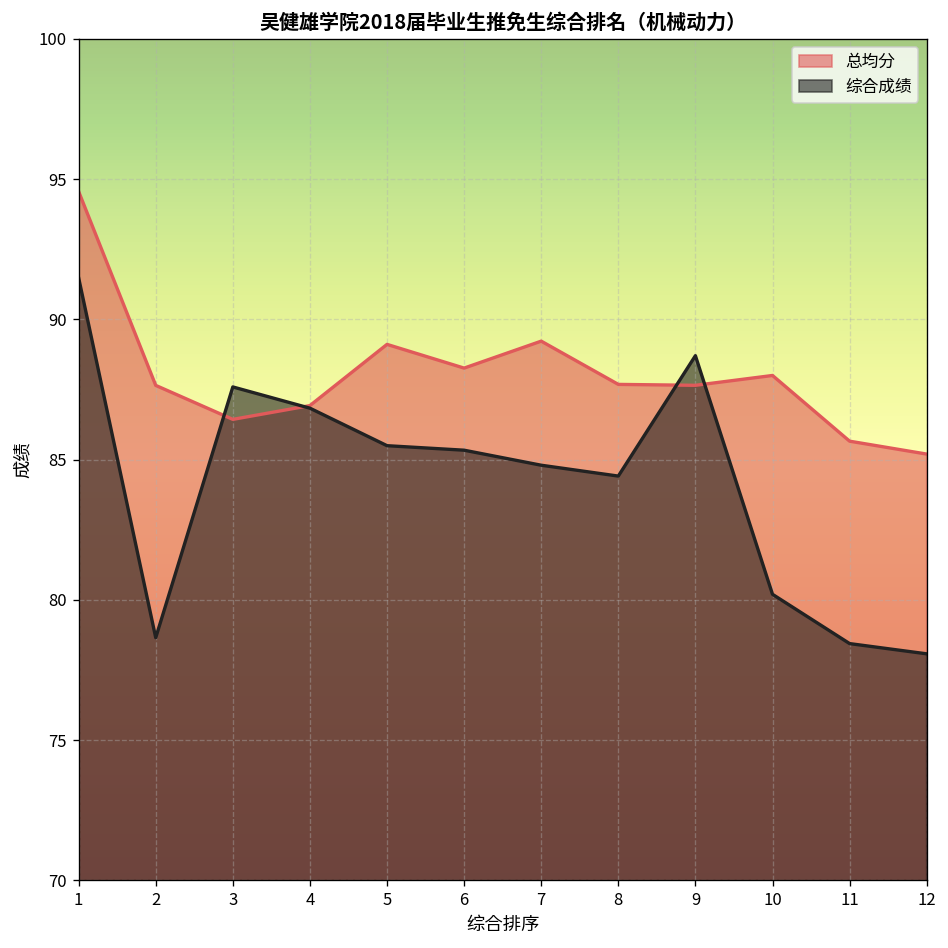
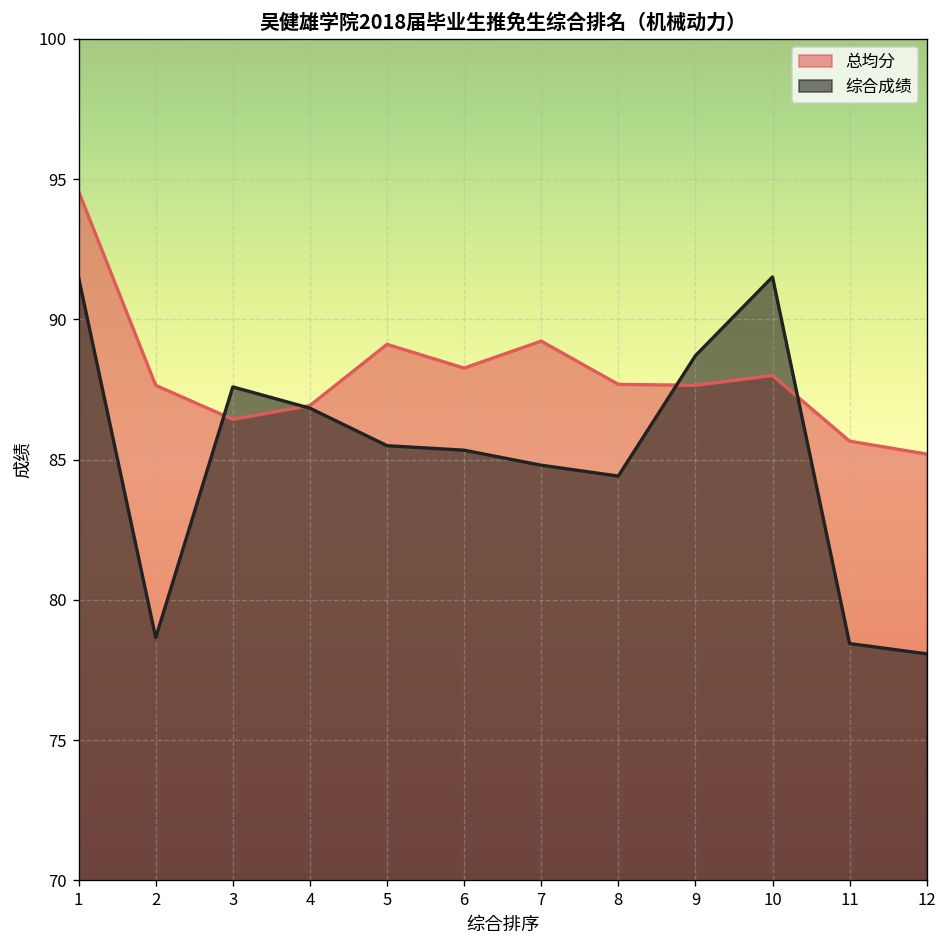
综合成绩, 10: 80.2 -> 91.5
